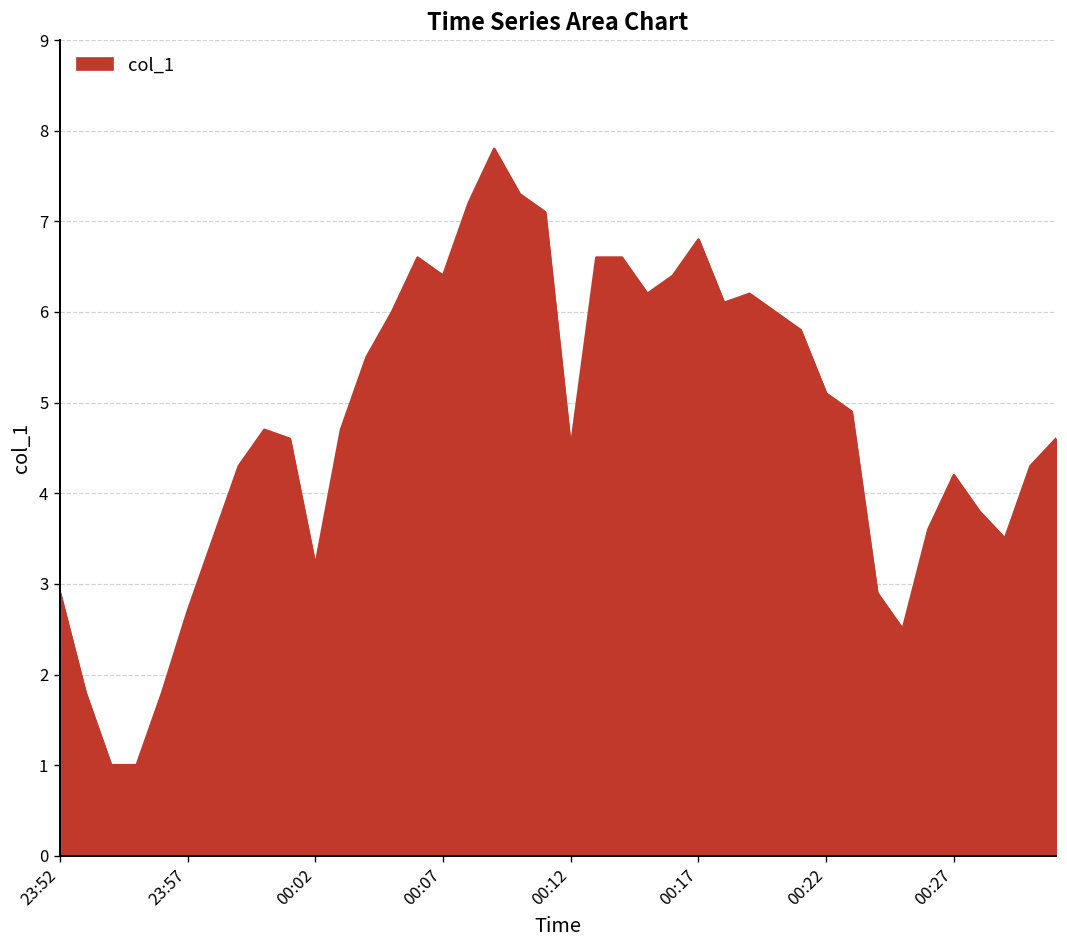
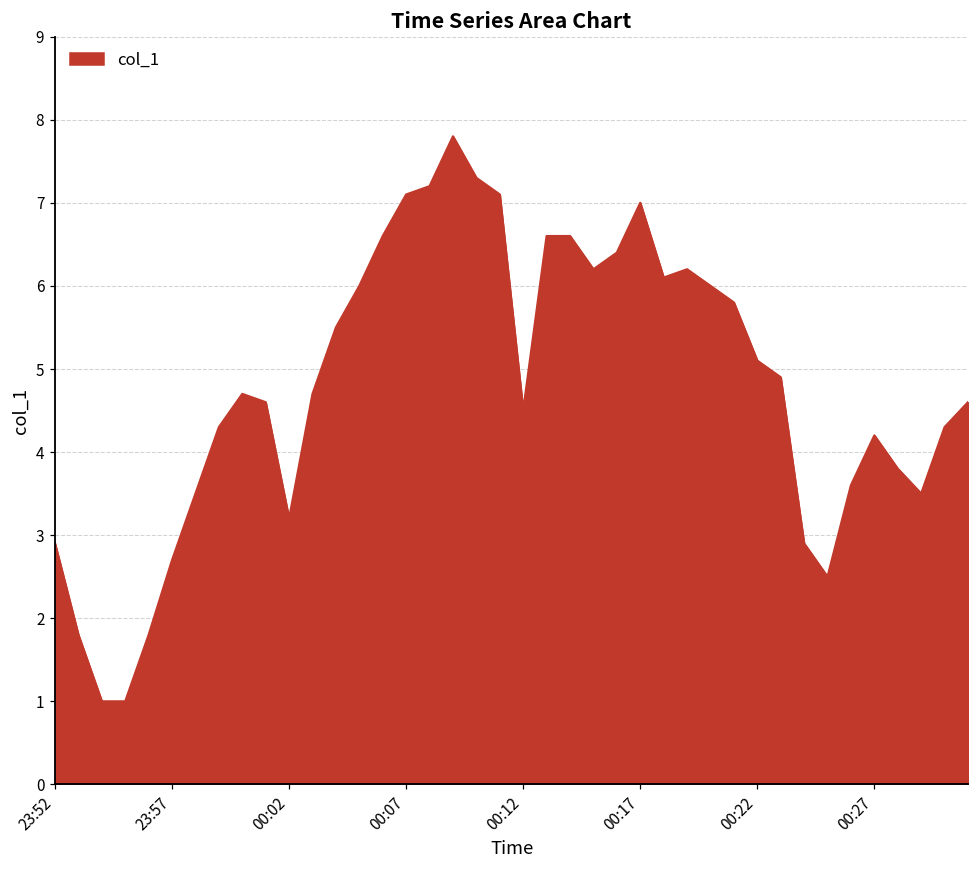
00:07: 6.4 -> 7.1
00:17: 6.8 -> 7.0
